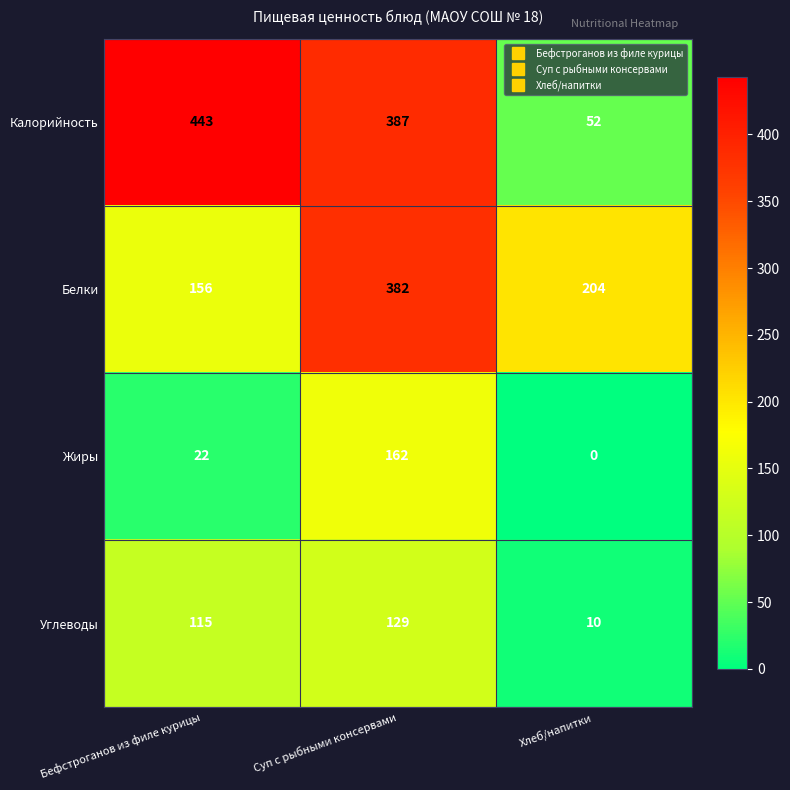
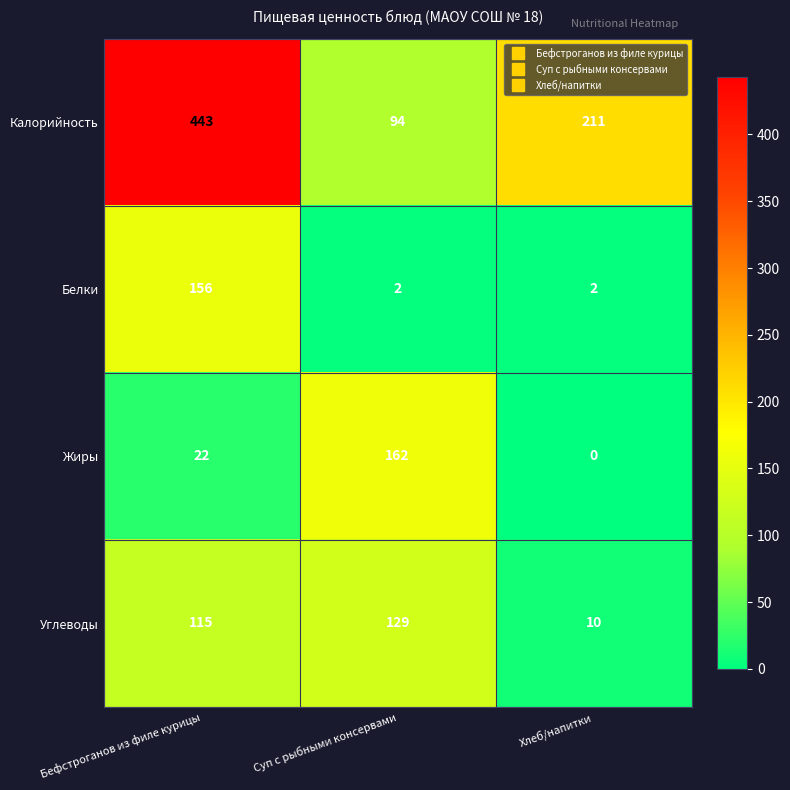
Калорийность, Суп с рыбными консервами: 387 -> 94
Калорийность, Хлеб/напитки: 52 -> 211
Белки, Суп с рыбными консервами: 382 -> 2
Белки, Хлеб/напитки: 204 -> 2
